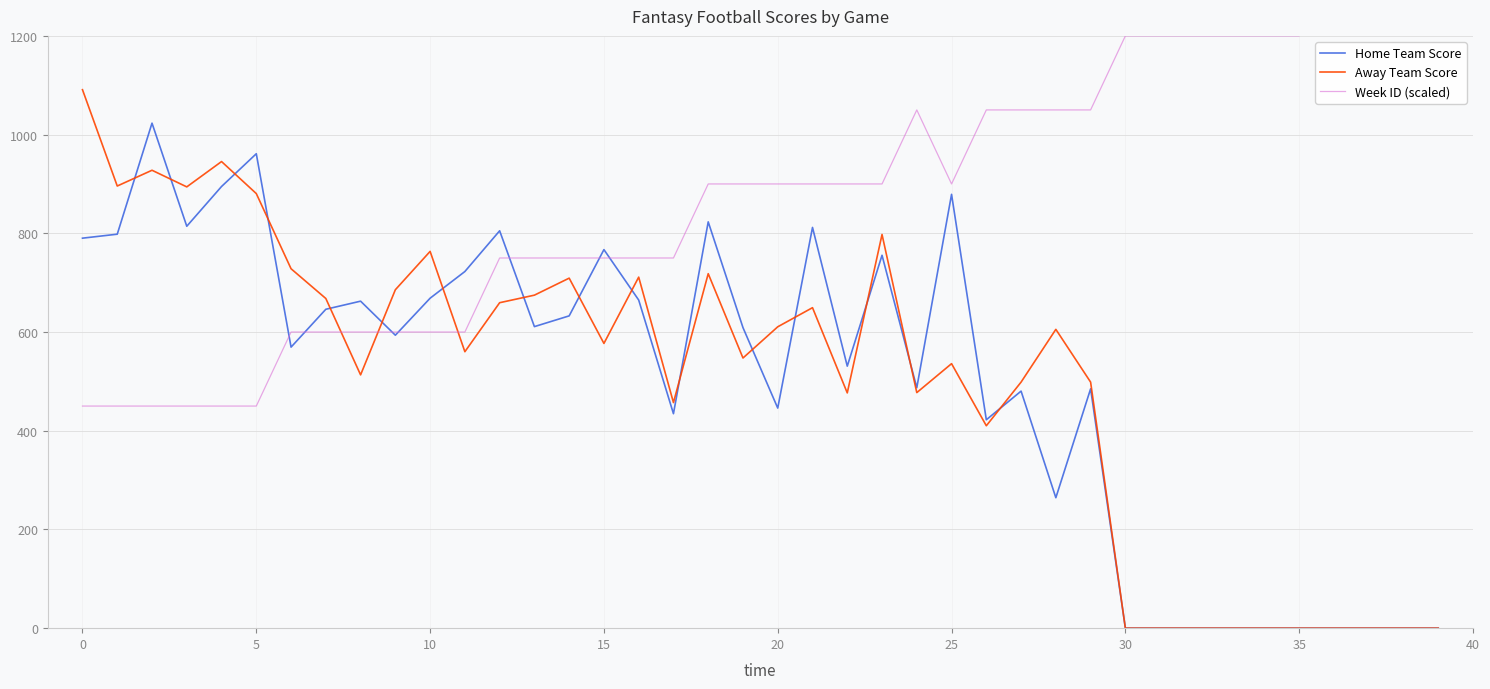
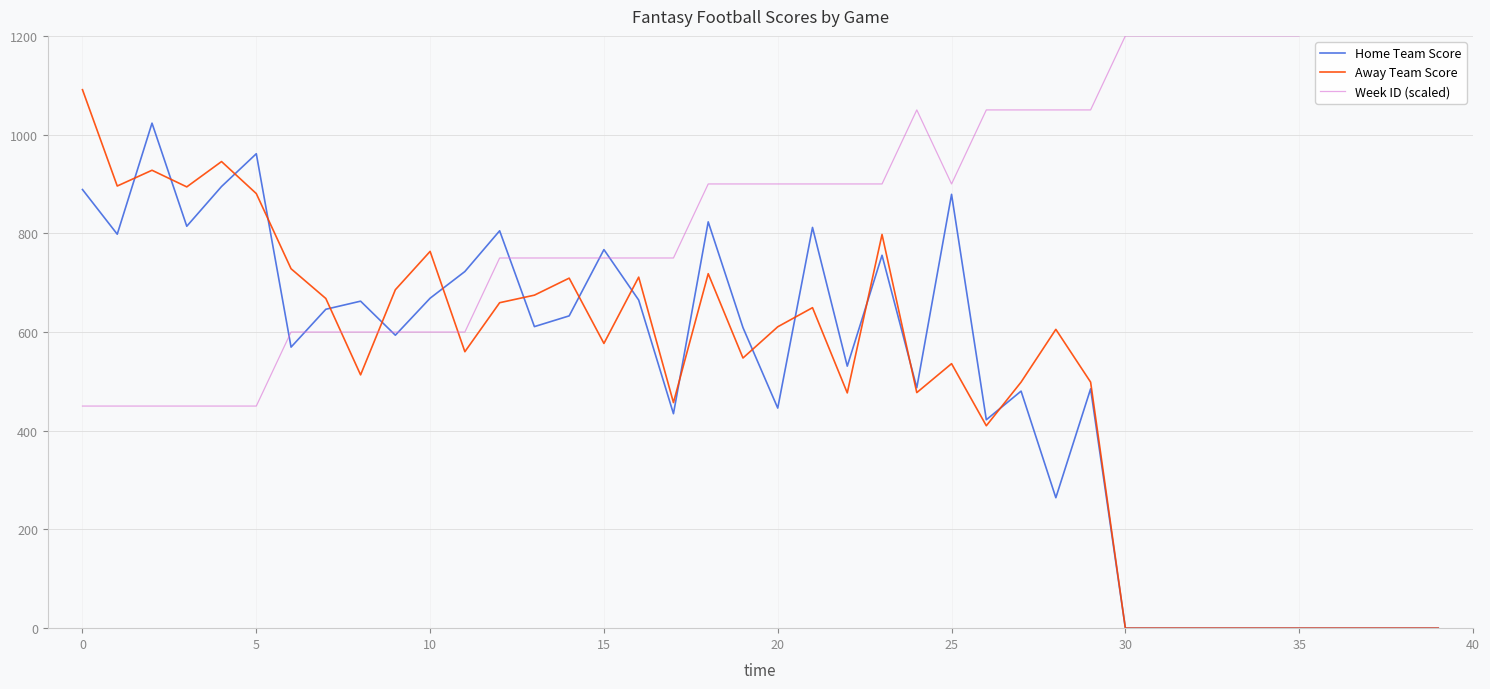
Home Team Score, 0: 790 -> 890
